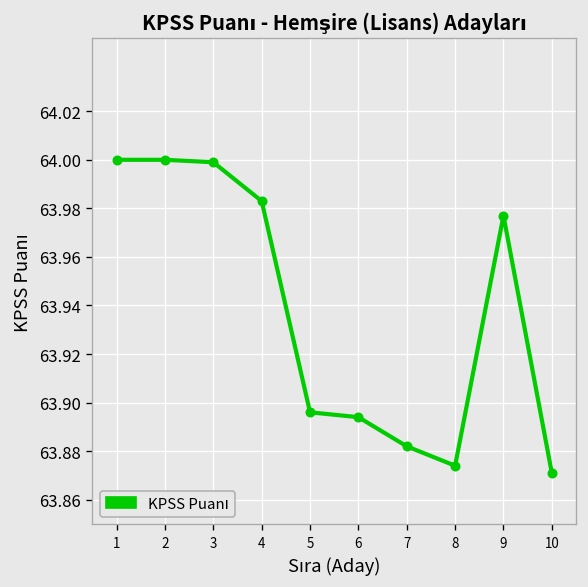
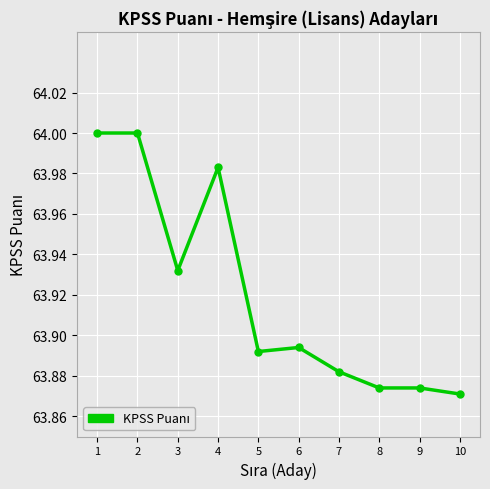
3: 63.999 -> 63.932
5: 63.896 -> 63.892
9: 63.977 -> 63.874
